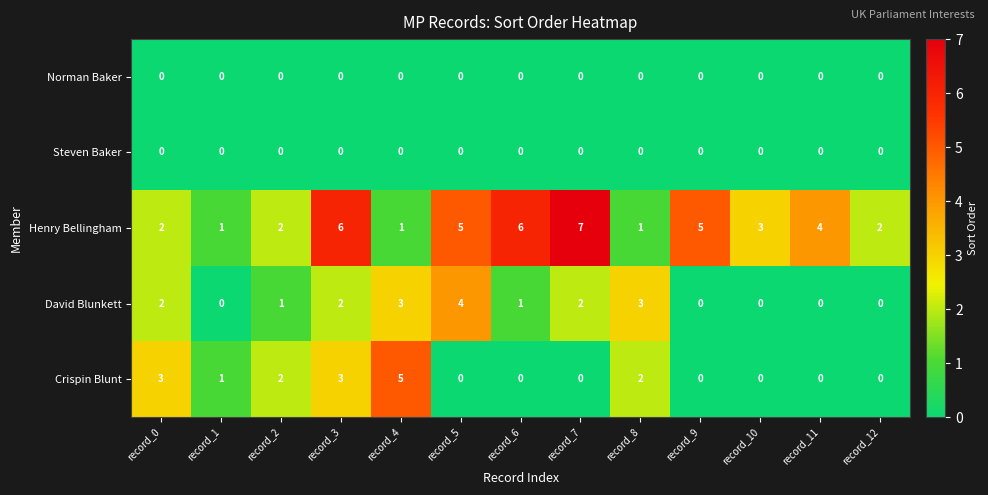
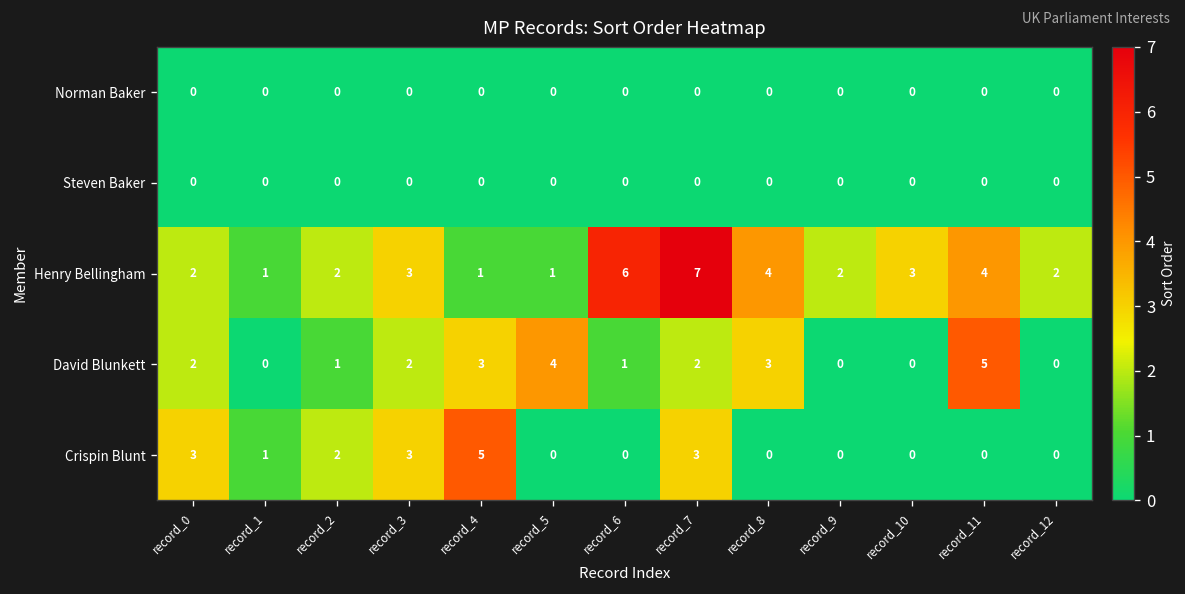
Henry Bellingham, record_3: 6 -> 3
Henry Bellingham, record_5: 5 -> 1
Henry Bellingham, record_8: 1 -> 4
Henry Bellingham, record_9: 5 -> 2
David Blunkett, record_11: 0 -> 5
Crispin Blunt, record_7: 0 -> 3
Crispin Blunt, record_8: 2 -> 0
